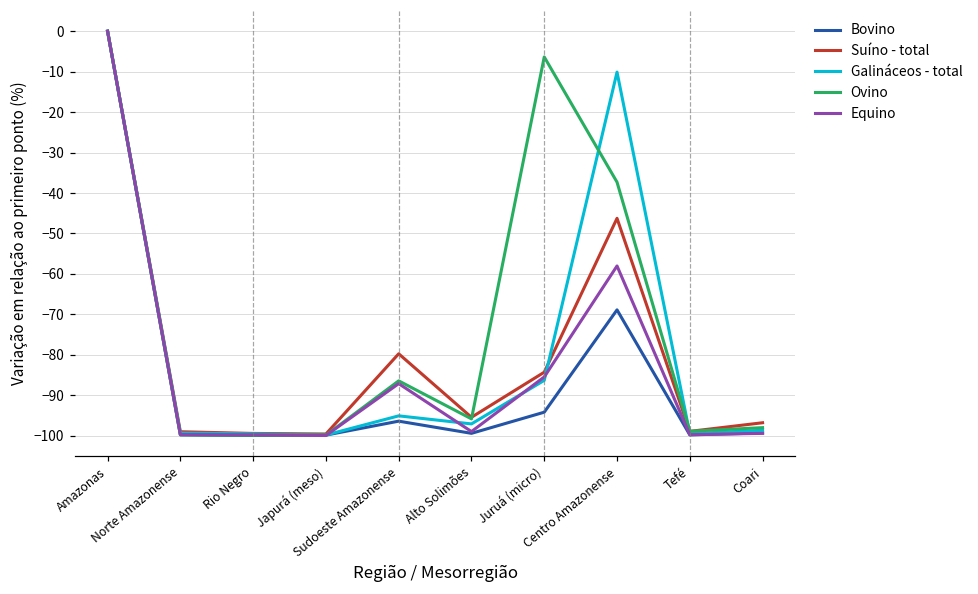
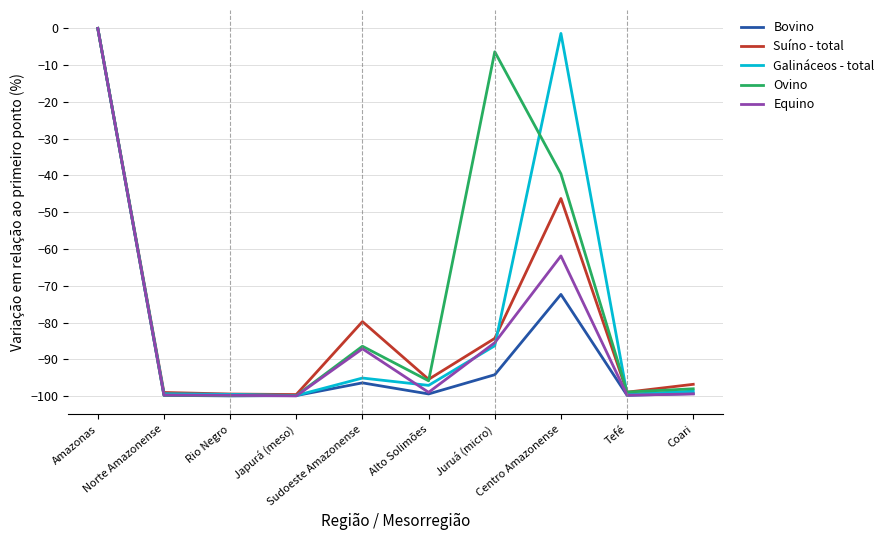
Bovino, Centro Amazonense: -69 -> -72
Galináceos - total, Centro Amazonense: -10 -> -1
Ovino, Centro Amazonense: -37 -> -40
Equino, Centro Amazonense: -58 -> -62
